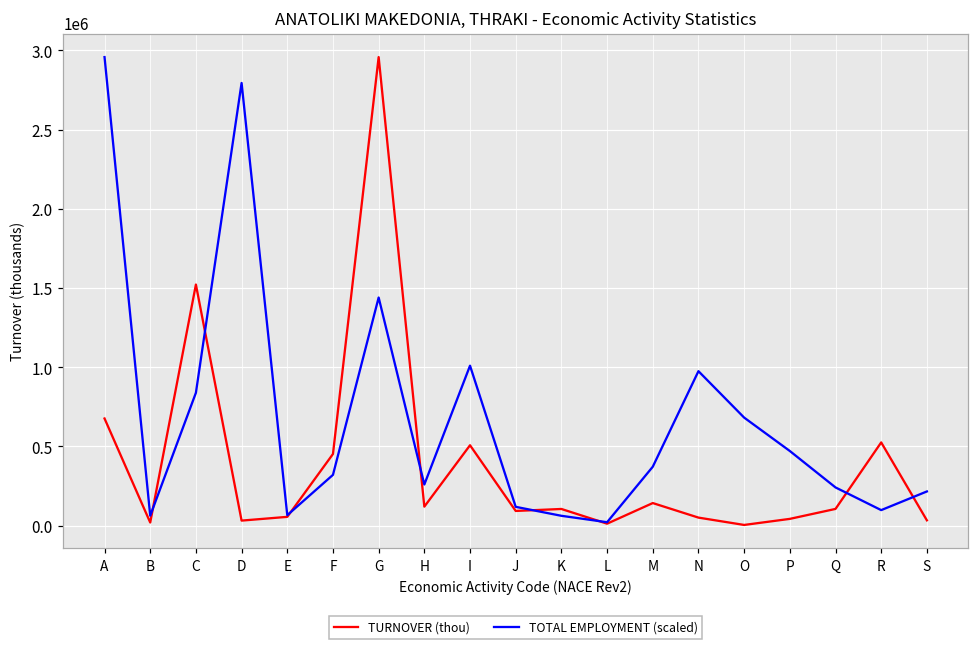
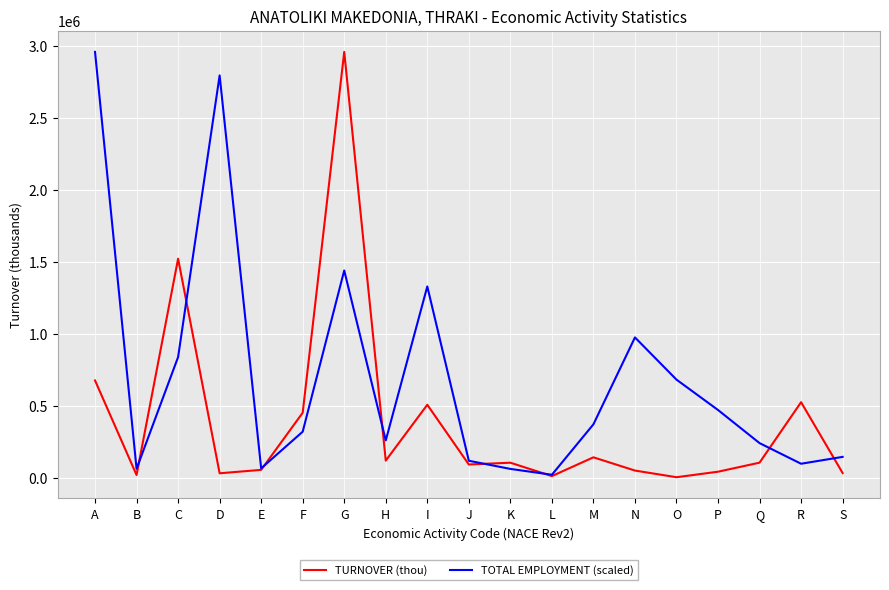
TOTAL EMPLOYMENT (scaled), I: 1010000 -> 1330000
TOTAL EMPLOYMENT (scaled), S: 220000 -> 150000
